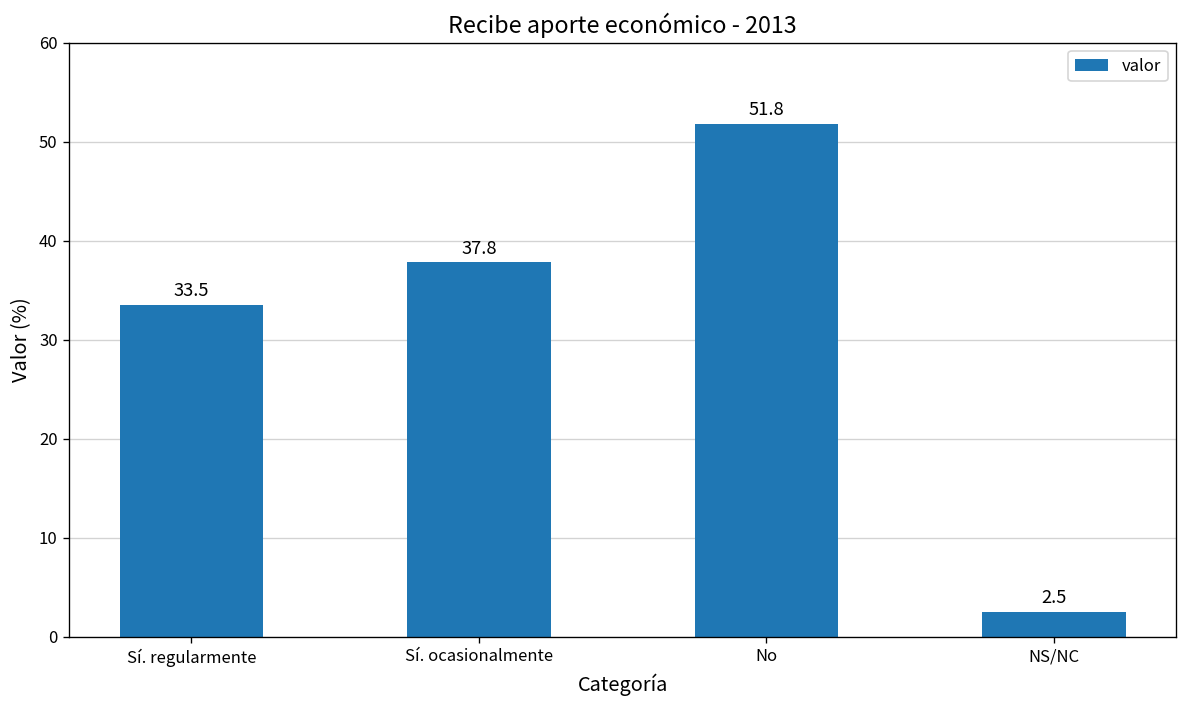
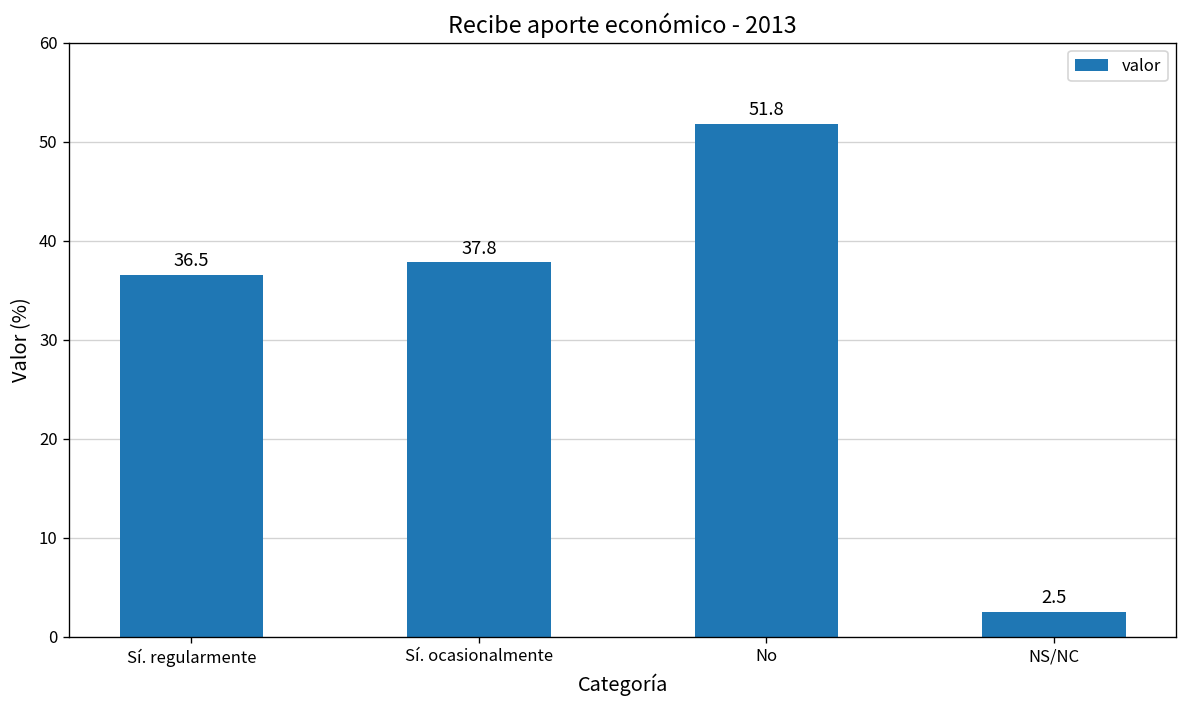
Sí. regularmente: 33.5 -> 36.5
